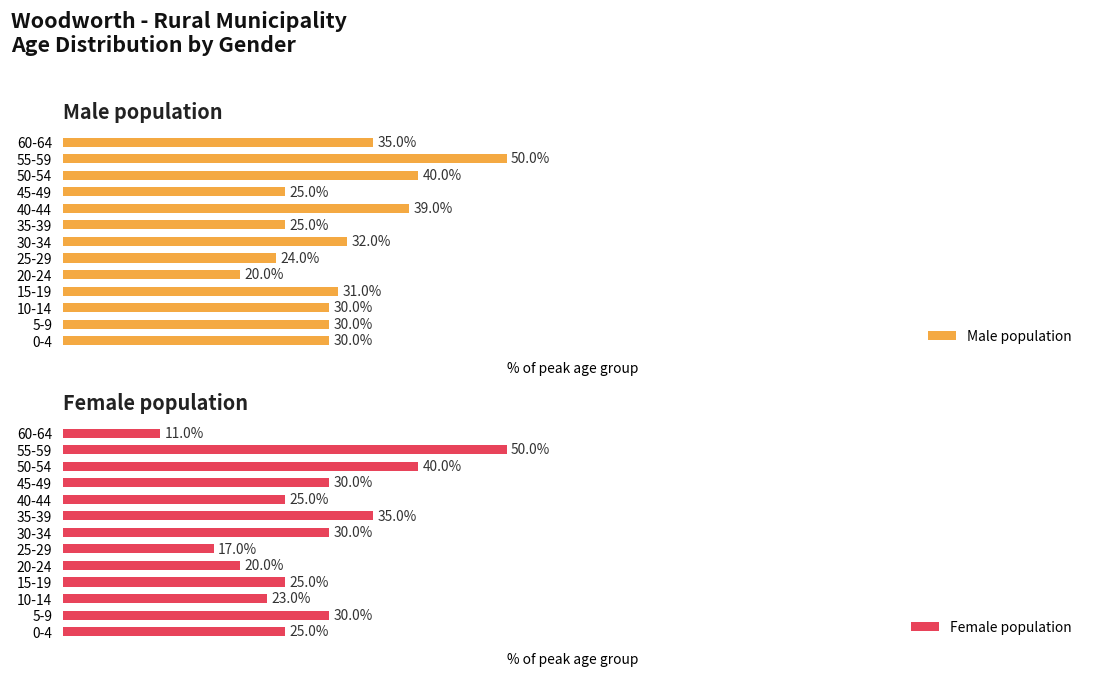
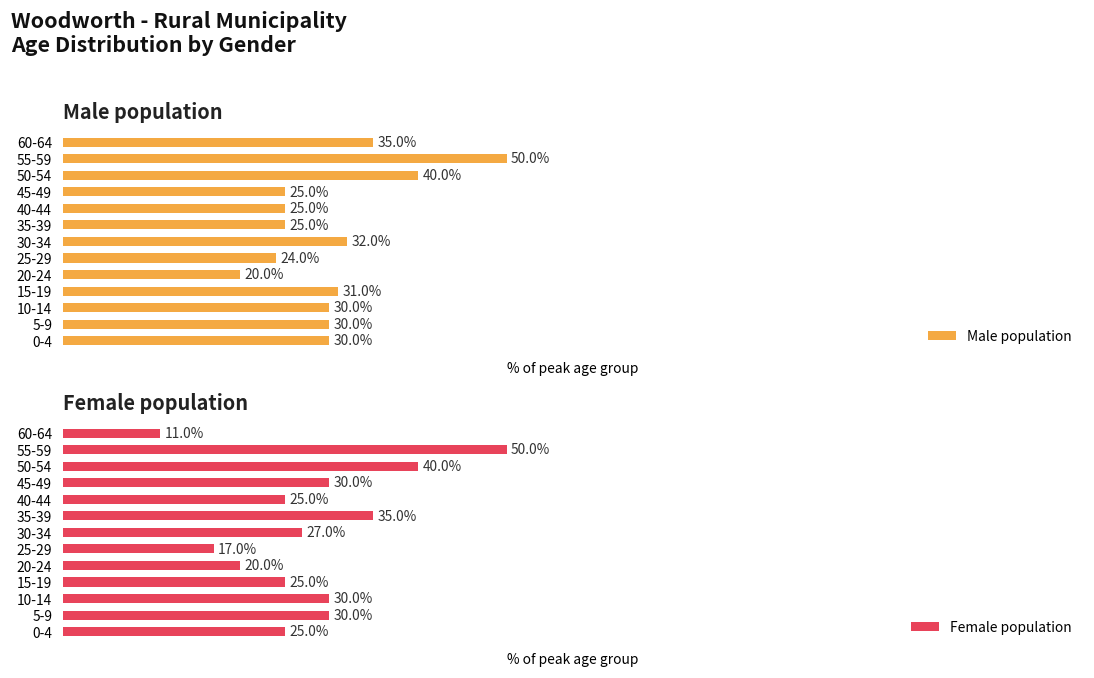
Male population, 40-44: 39.0% -> 25.0%
Female population, 30-34: 30.0% -> 27.0%
Female population, 10-14: 23.0% -> 30.0%
